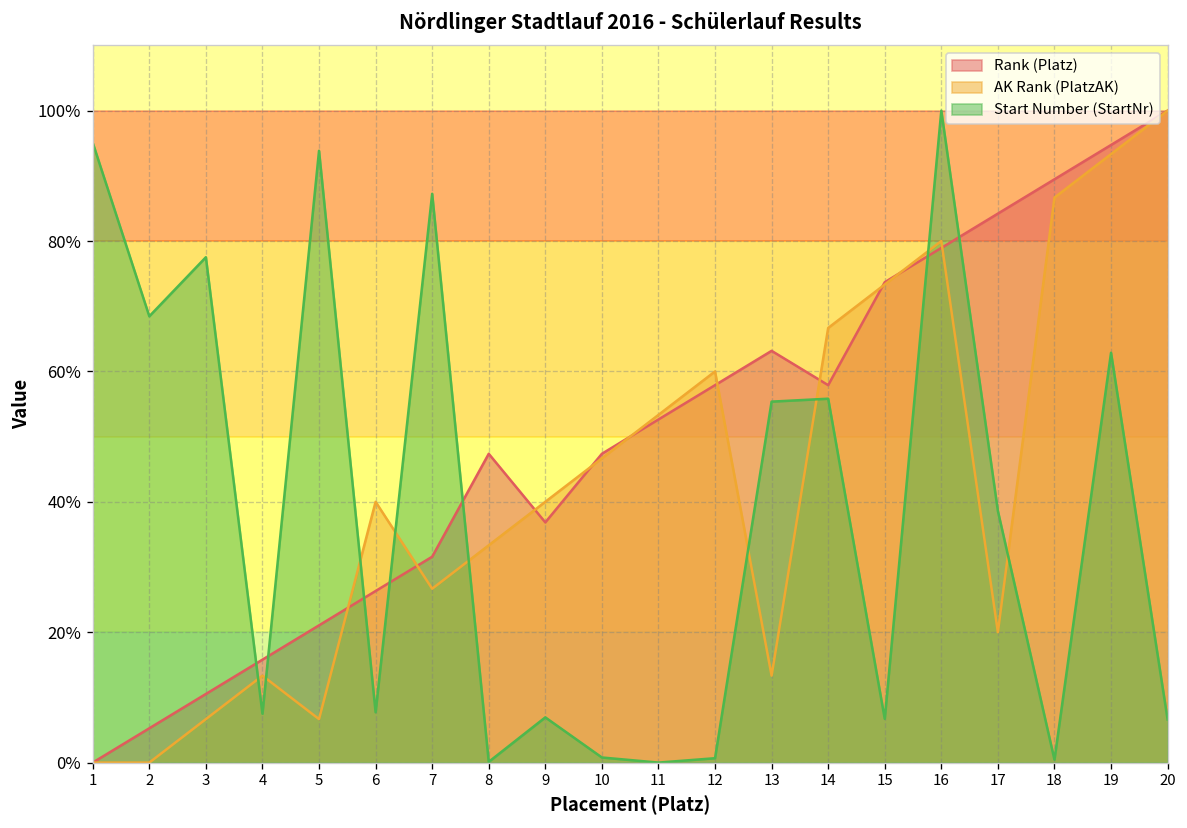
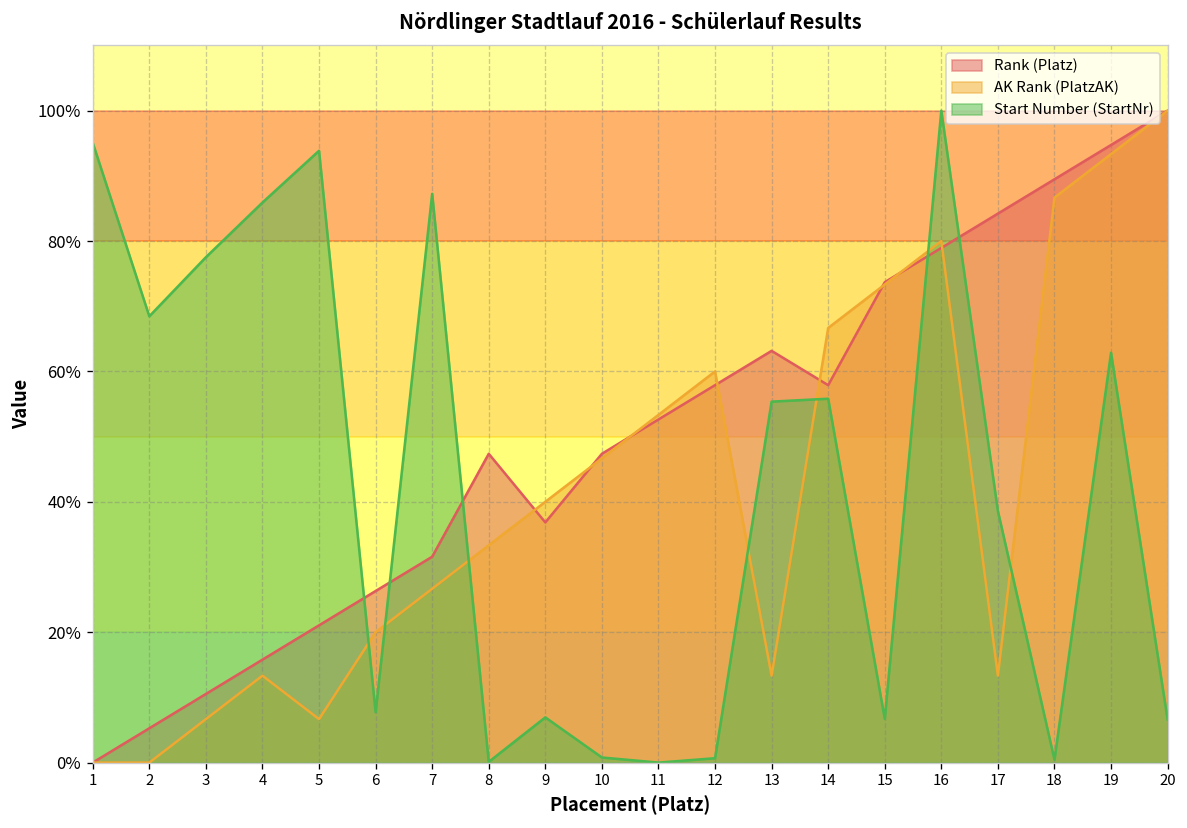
Start Number (StartNr), 4: 7% -> 86%
AK Rank (PlatzAK), 6: 40% -> 20%
AK Rank (PlatzAK), 17: 20% -> 13%
